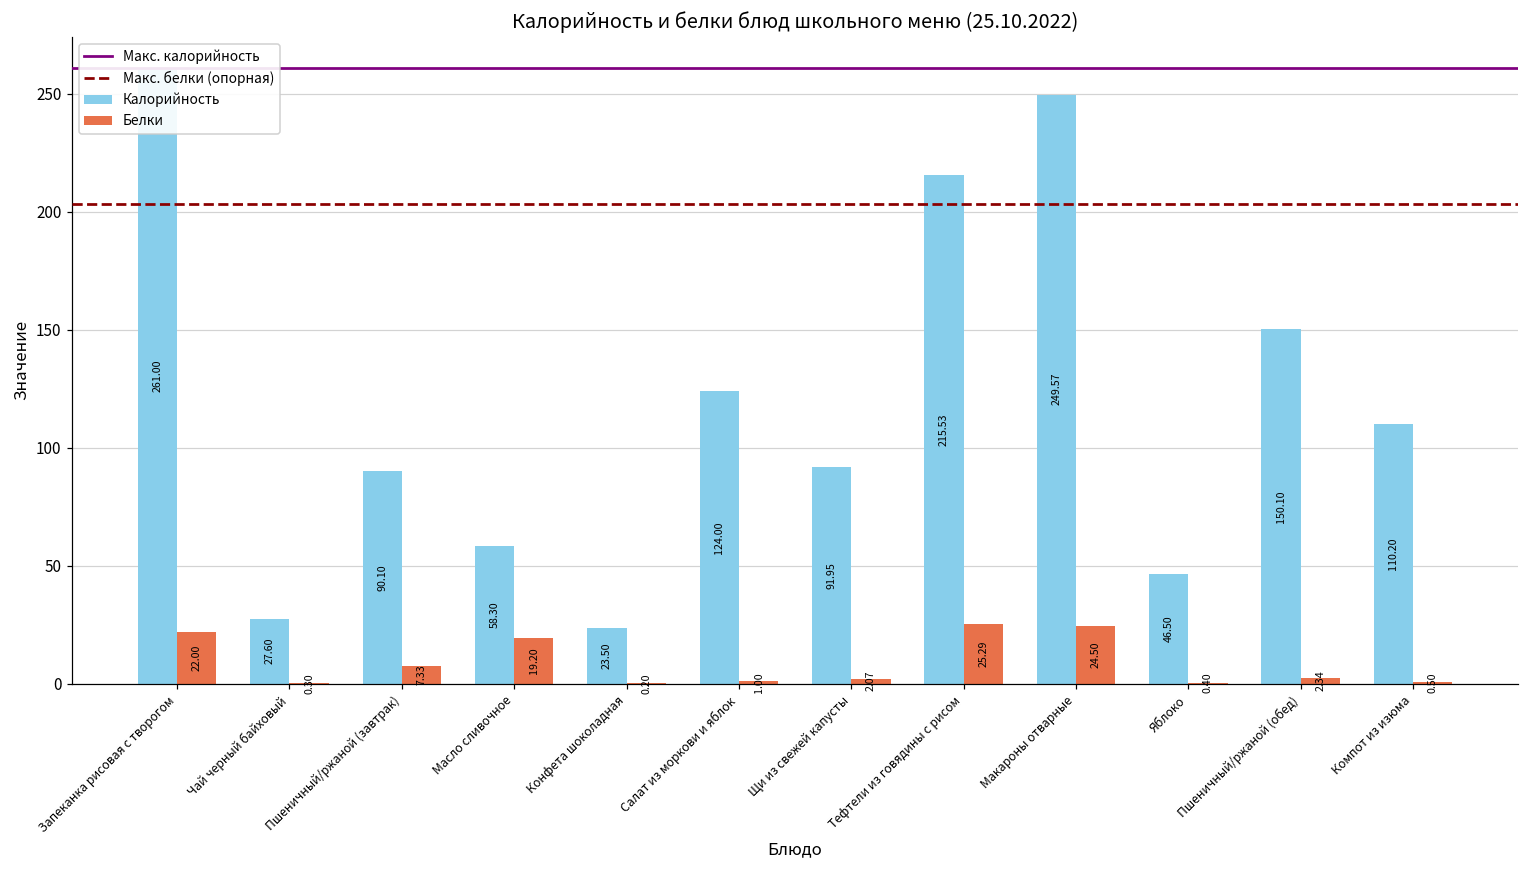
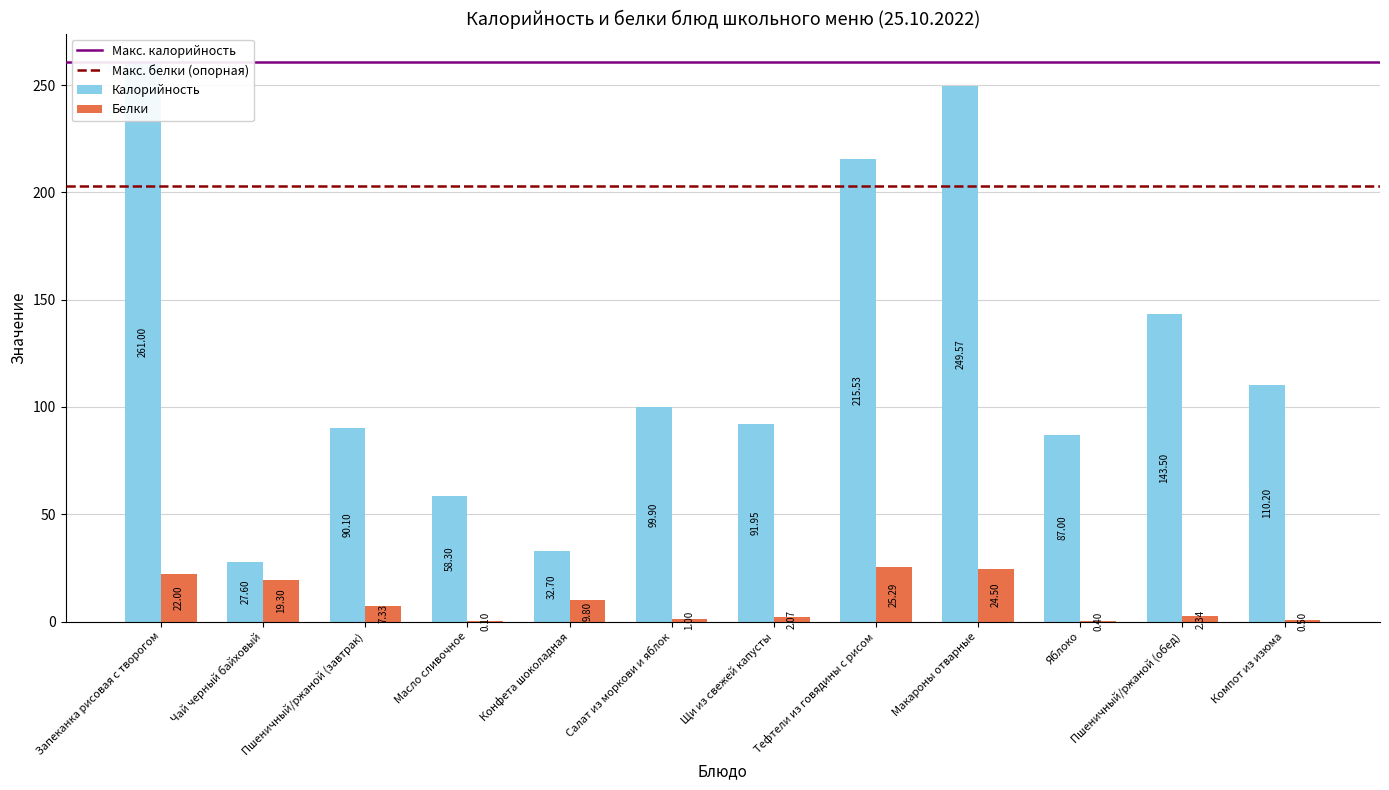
Белки, Чай черный байховый: 0.30 -> 19.30
Белки, Масло сливочное: 19.20 -> 0.10
Калорийность, Конфета шоколадная: 23.50 -> 32.70
Белки, Конфета шоколадная: 0.20 -> 9.80
Калорийность, Салат из моркови и яблок: 124.00 -> 99.90
Калорийность, Яблоко: 46.50 -> 87.00
Калорийность, Пшеничный/ржаной (обед): 150.10 -> 143.50
